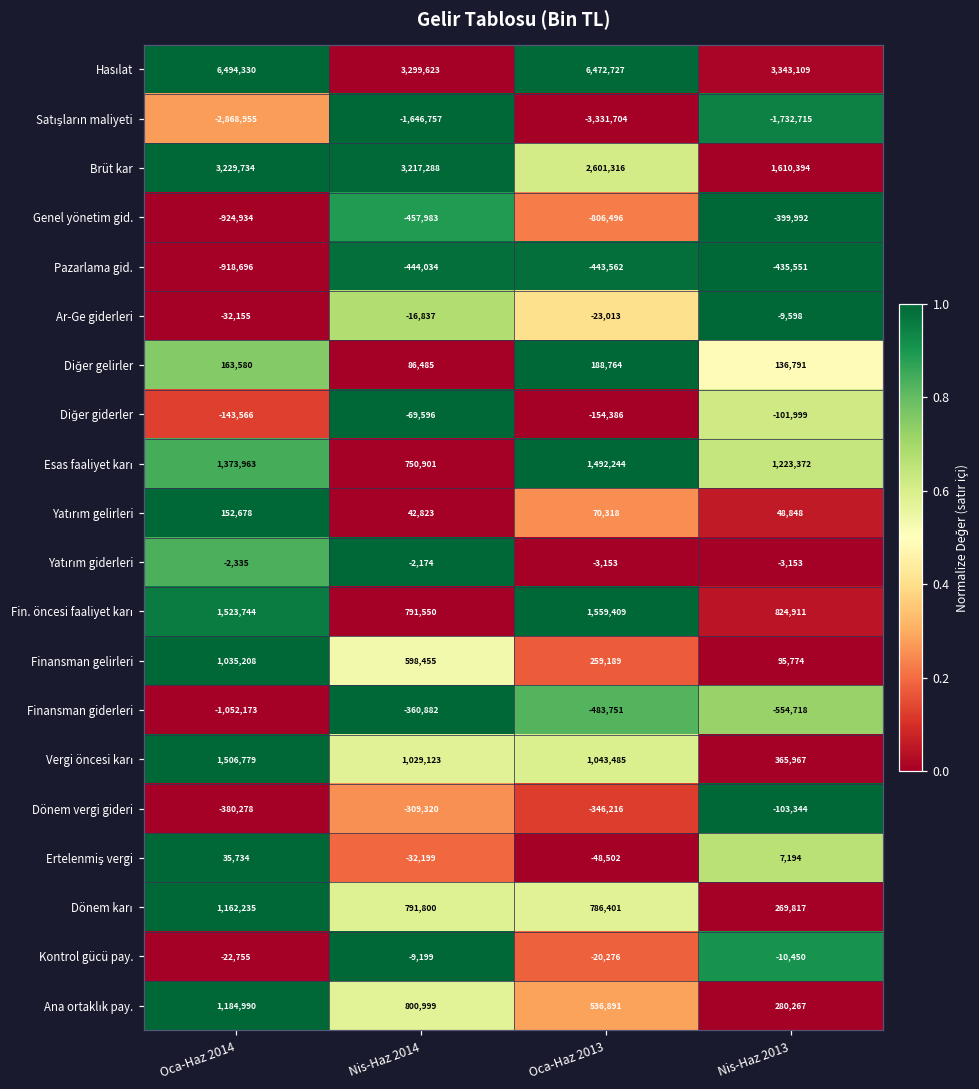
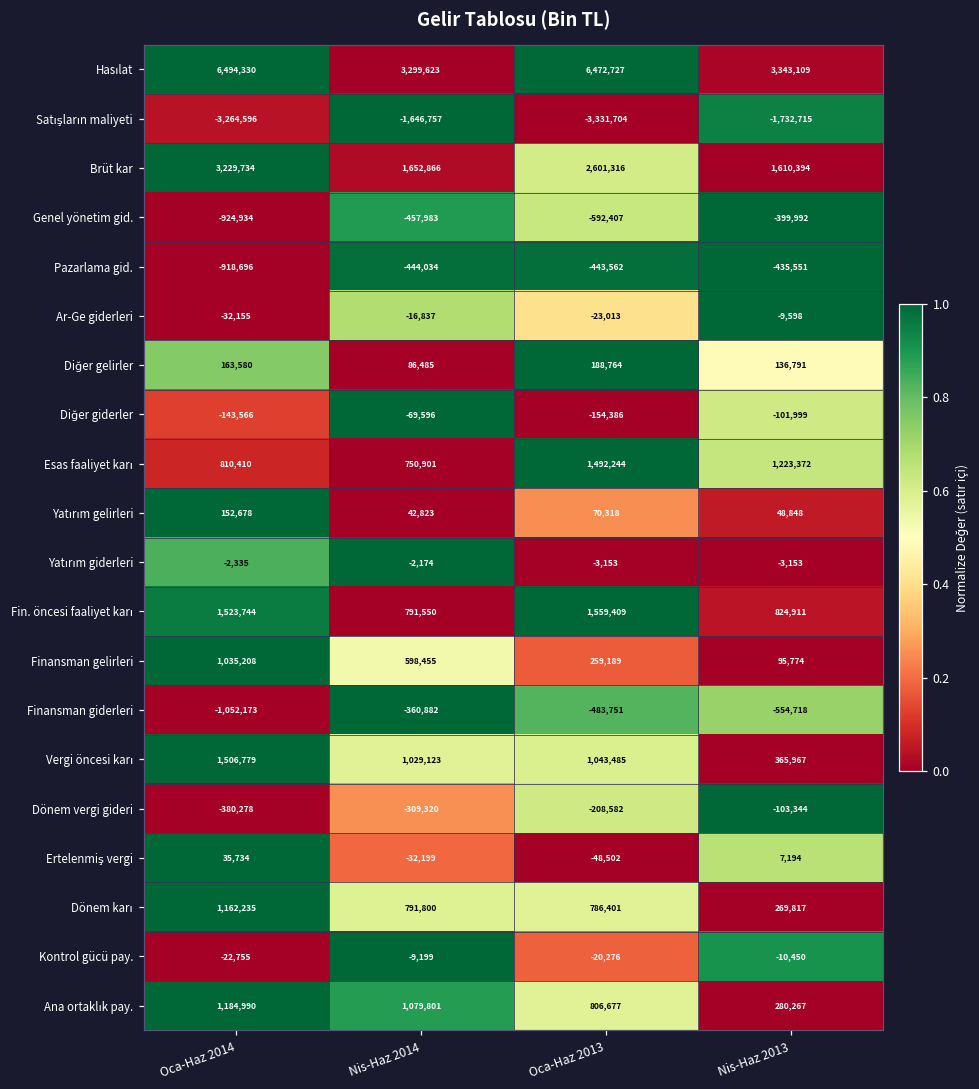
Satışların maliyeti, Oca-Haz 2014: -2,868,955 -> -3,264,596
Brüt kar, Nis-Haz 2014: 3,217,288 -> 1,652,866
Genel yönetim gid., Oca-Haz 2013: -806,496 -> -592,407
Esas faaliyet karı, Oca-Haz 2014: 1,373,963 -> 810,410
Dönem vergi gideri, Oca-Haz 2013: -346,216 -> -208,582
Ana ortaklık pay., Nis-Haz 2014: 800,999 -> 1,079,801
Ana ortaklık pay., Oca-Haz 2013: 536,891 -> 806,677
